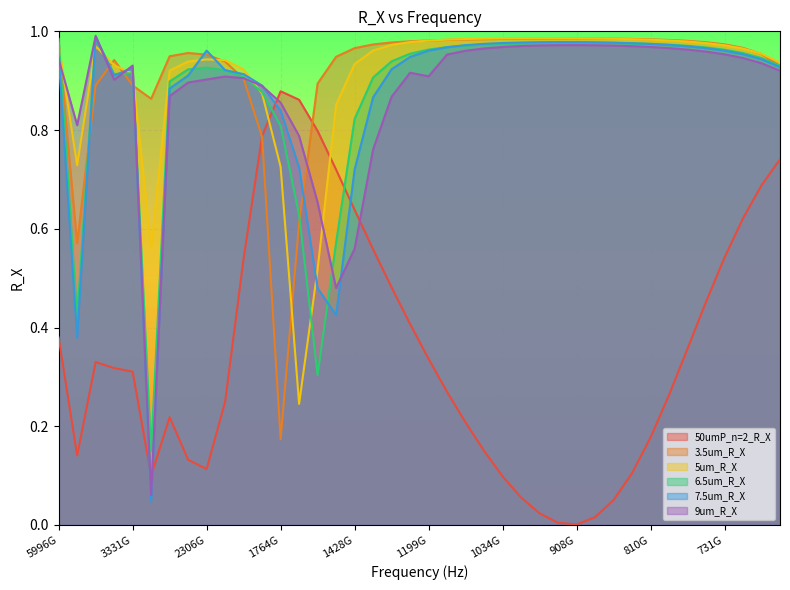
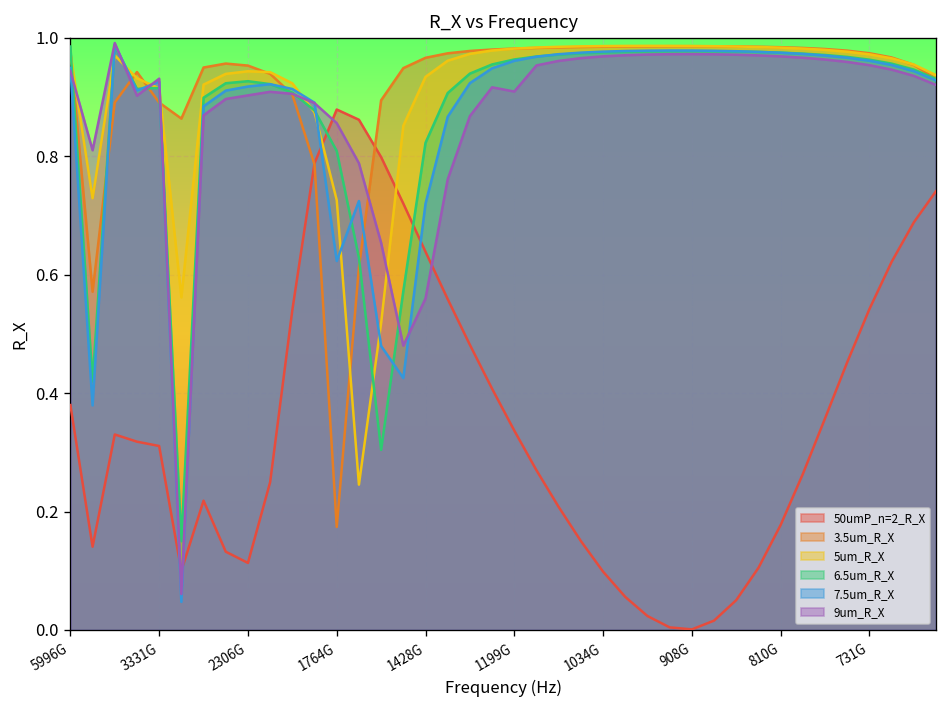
7.5um_R_X, 2306G: 0.96 -> 0.92
7.5um_R_X, 1764G: 0.84 -> 0.62
